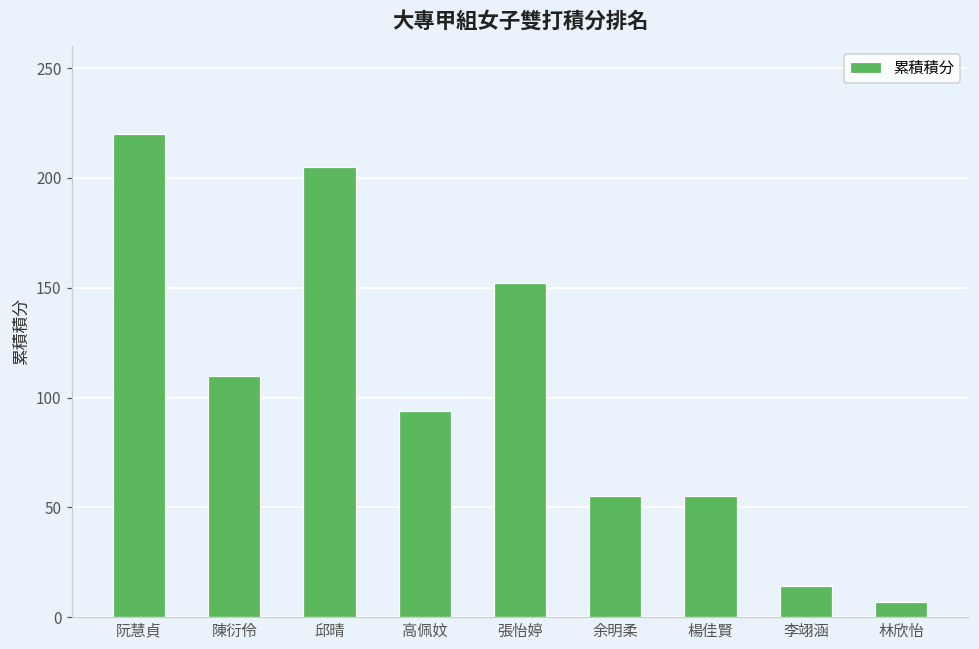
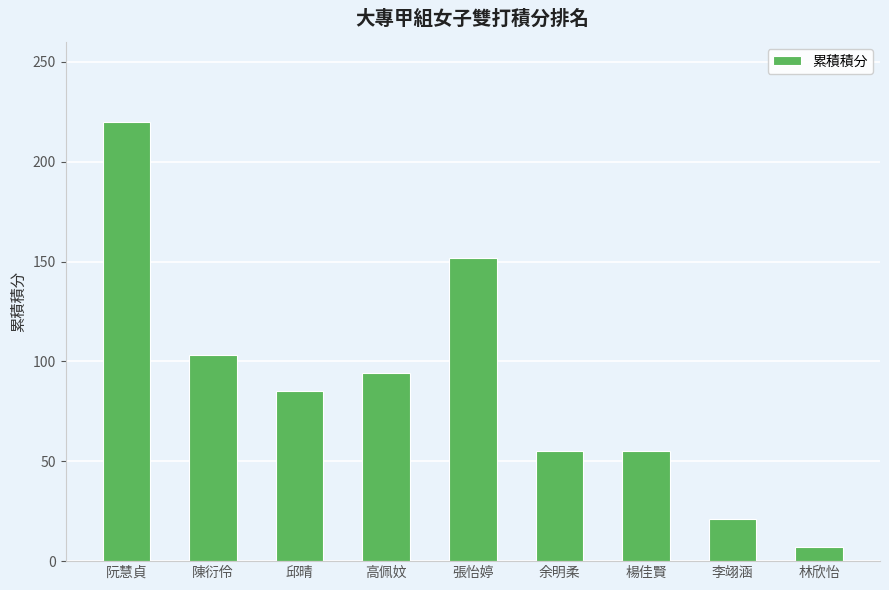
陳衍伶: 110 -> 103
邱晴: 205 -> 85
李翊涵: 14 -> 21
